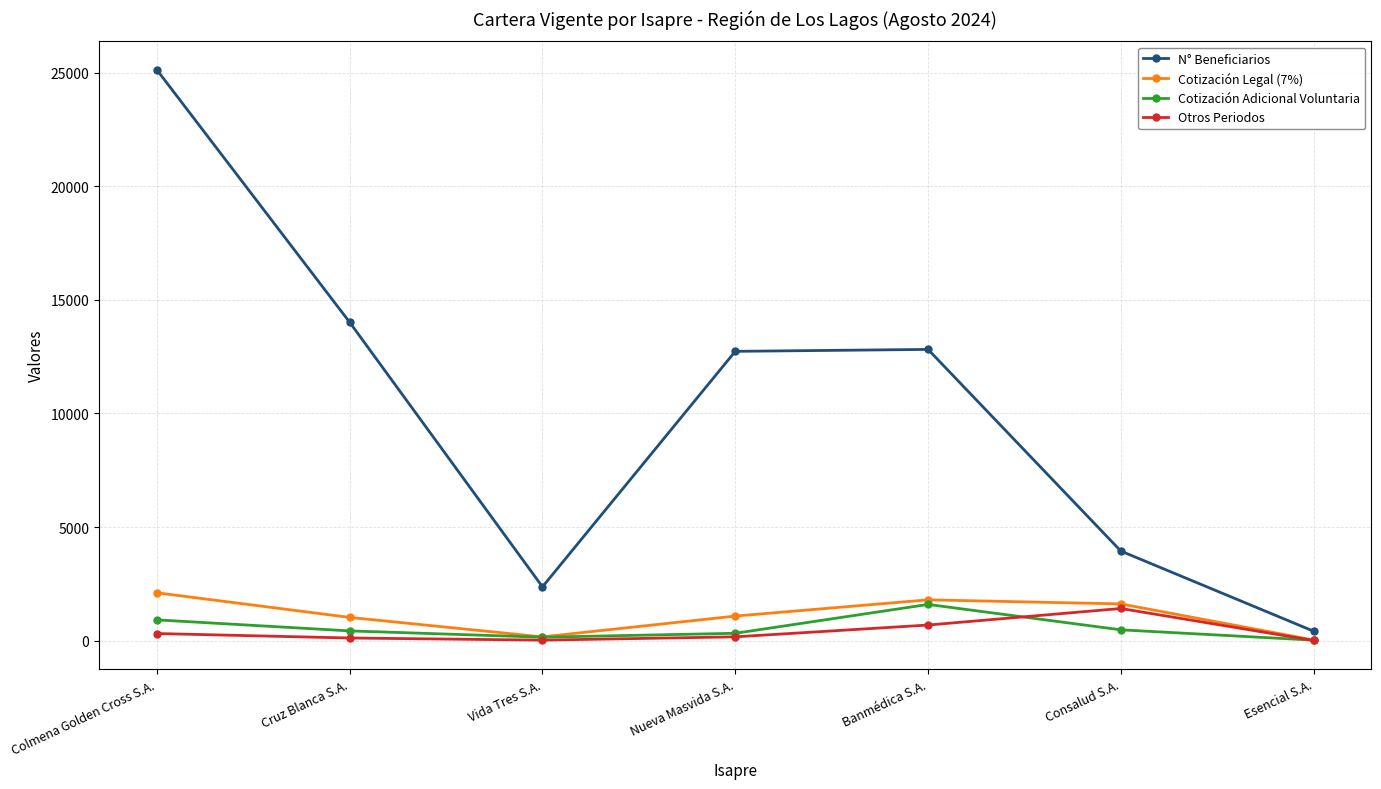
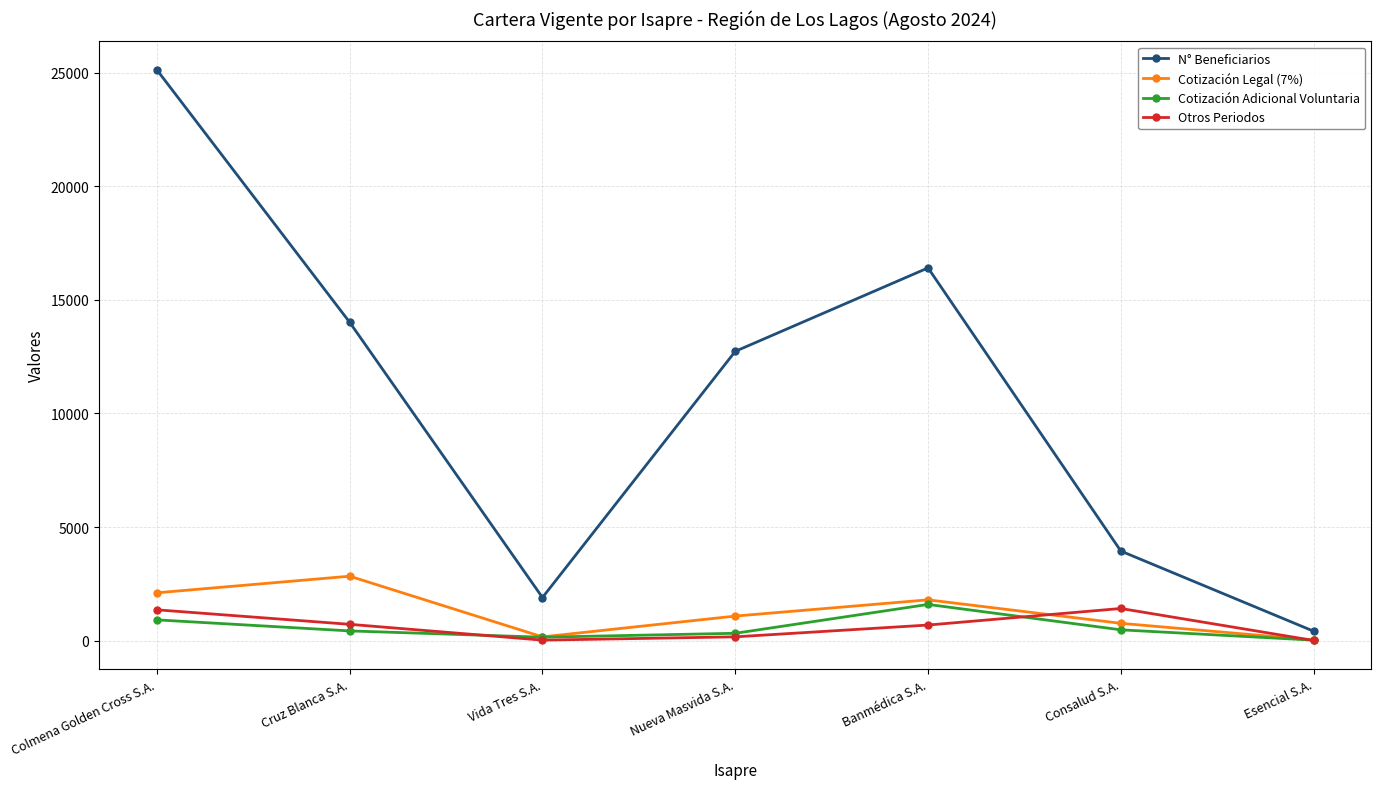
Otros Periodos, Colmena Golden Cross S.A.: 300 -> 1400
Cotización Legal (7%), Cruz Blanca S.A.: 1000 -> 2800
Otros Periodos, Cruz Blanca S.A.: 100 -> 700
N° Beneficiarios, Vida Tres S.A.: 2400 -> 1900
N° Beneficiarios, Banmédica S.A.: 12800 -> 16400
Cotización Legal (7%), Consalud S.A.: 1600 -> 800
